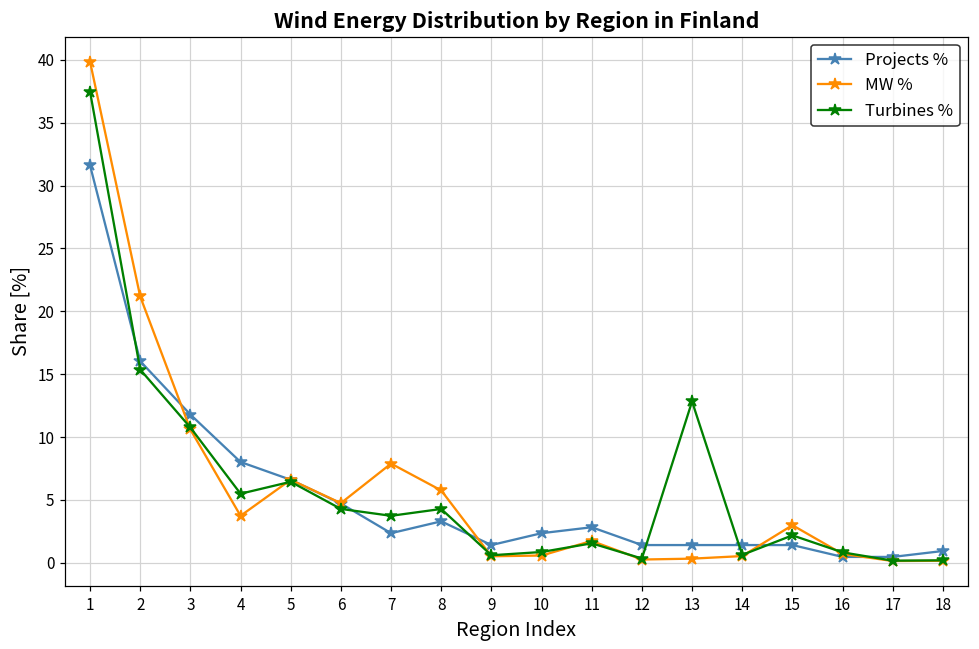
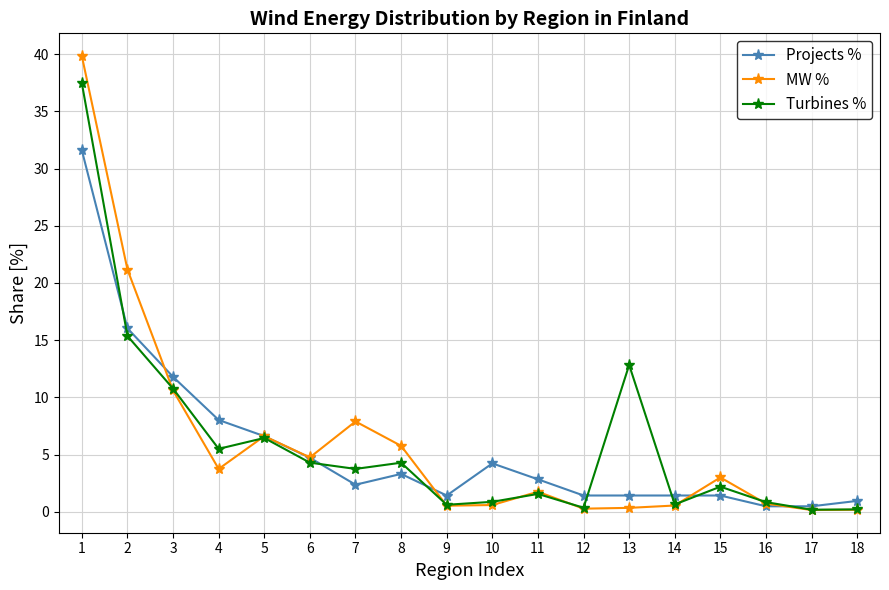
Projects %, 10: 2.4 -> 4.2
